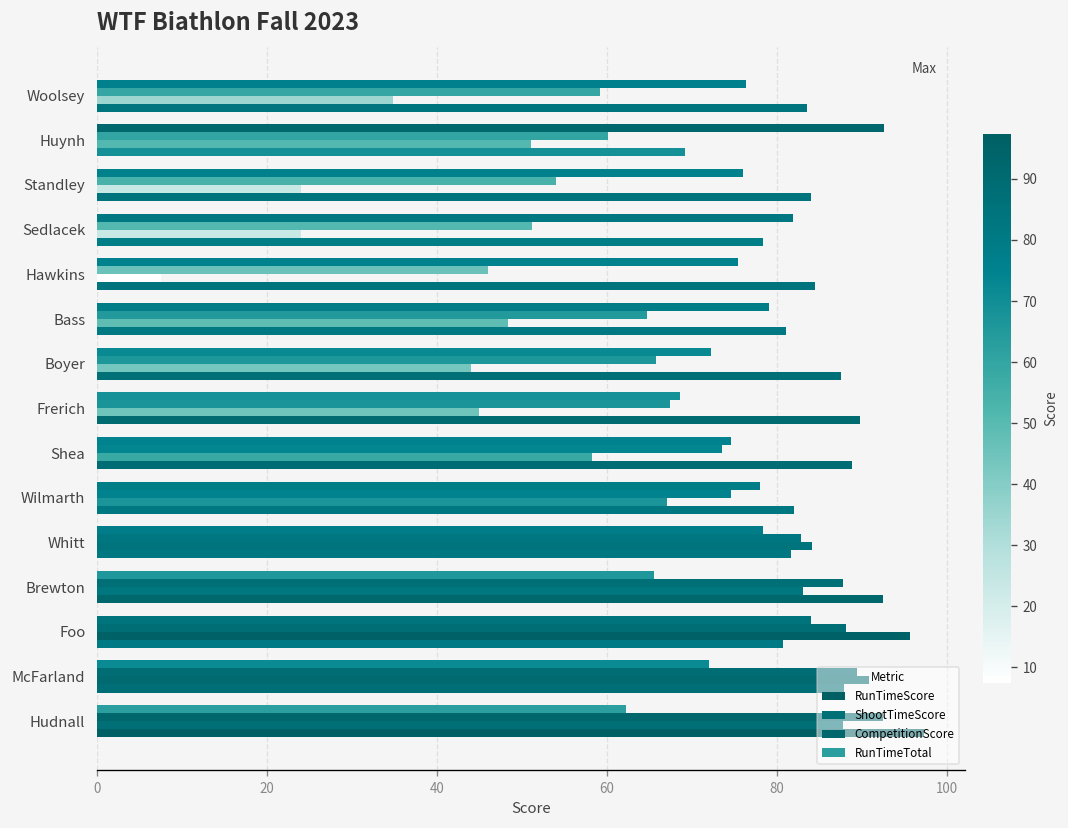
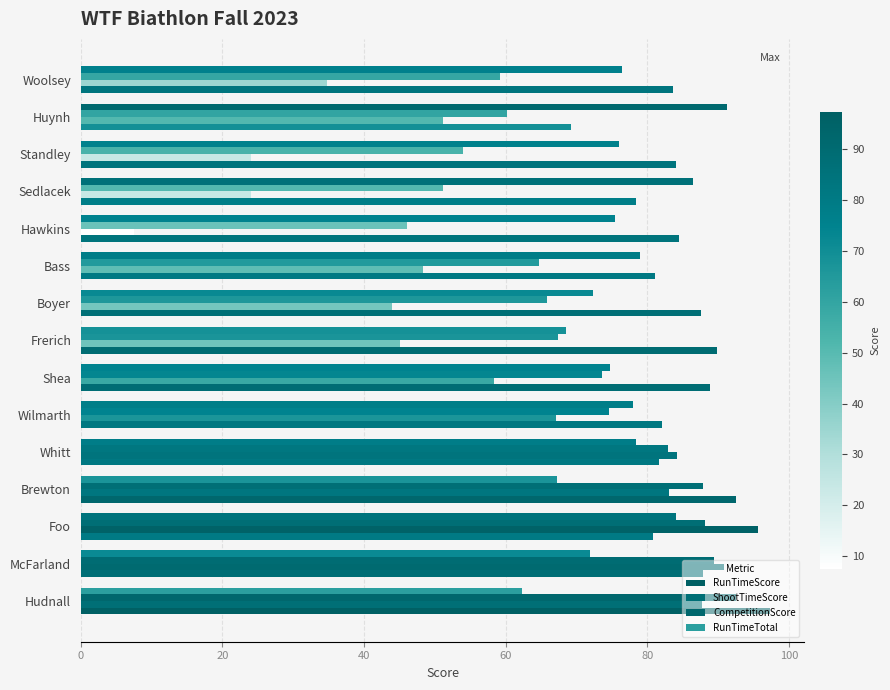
RunTimeTotal, Huynh: 93 -> 91
RunTimeTotal, Sedlacek: 82 -> 86
RunTimeTotal, Brewton: 66 -> 67
